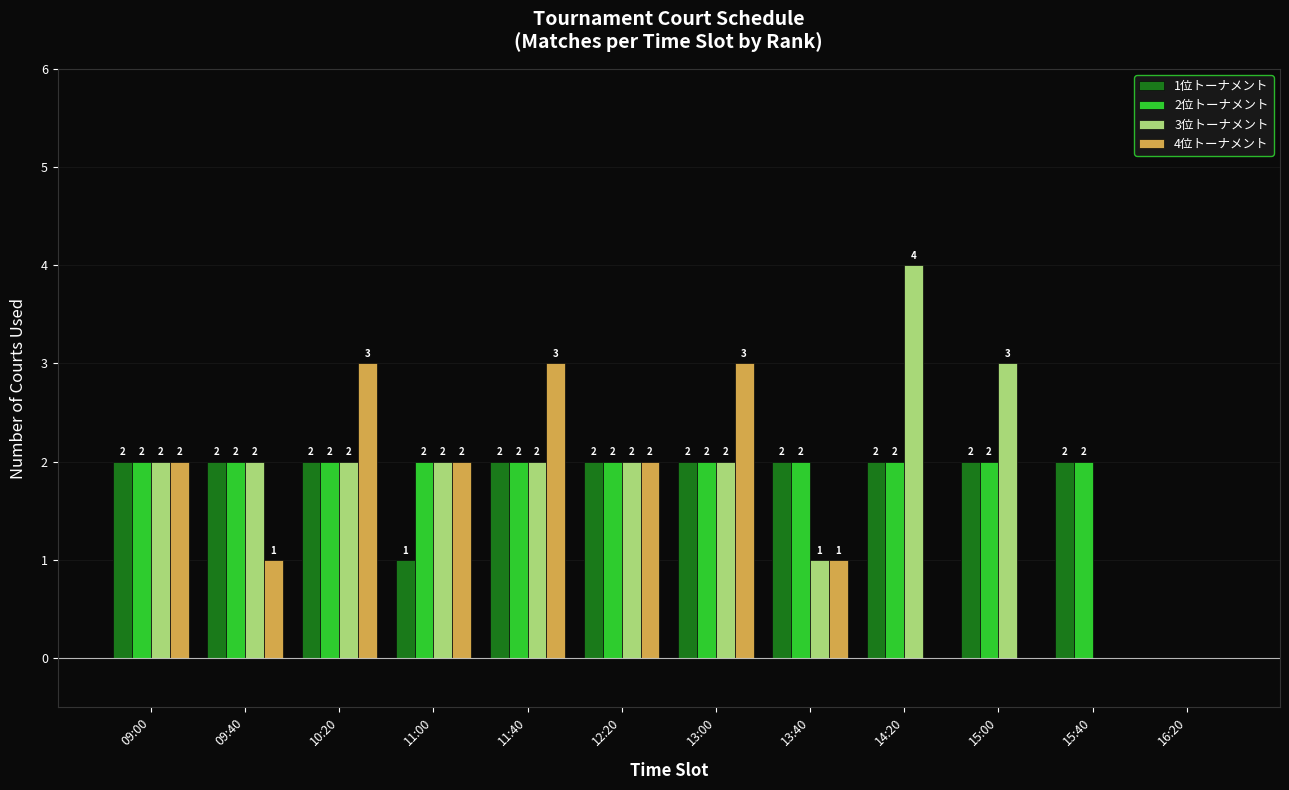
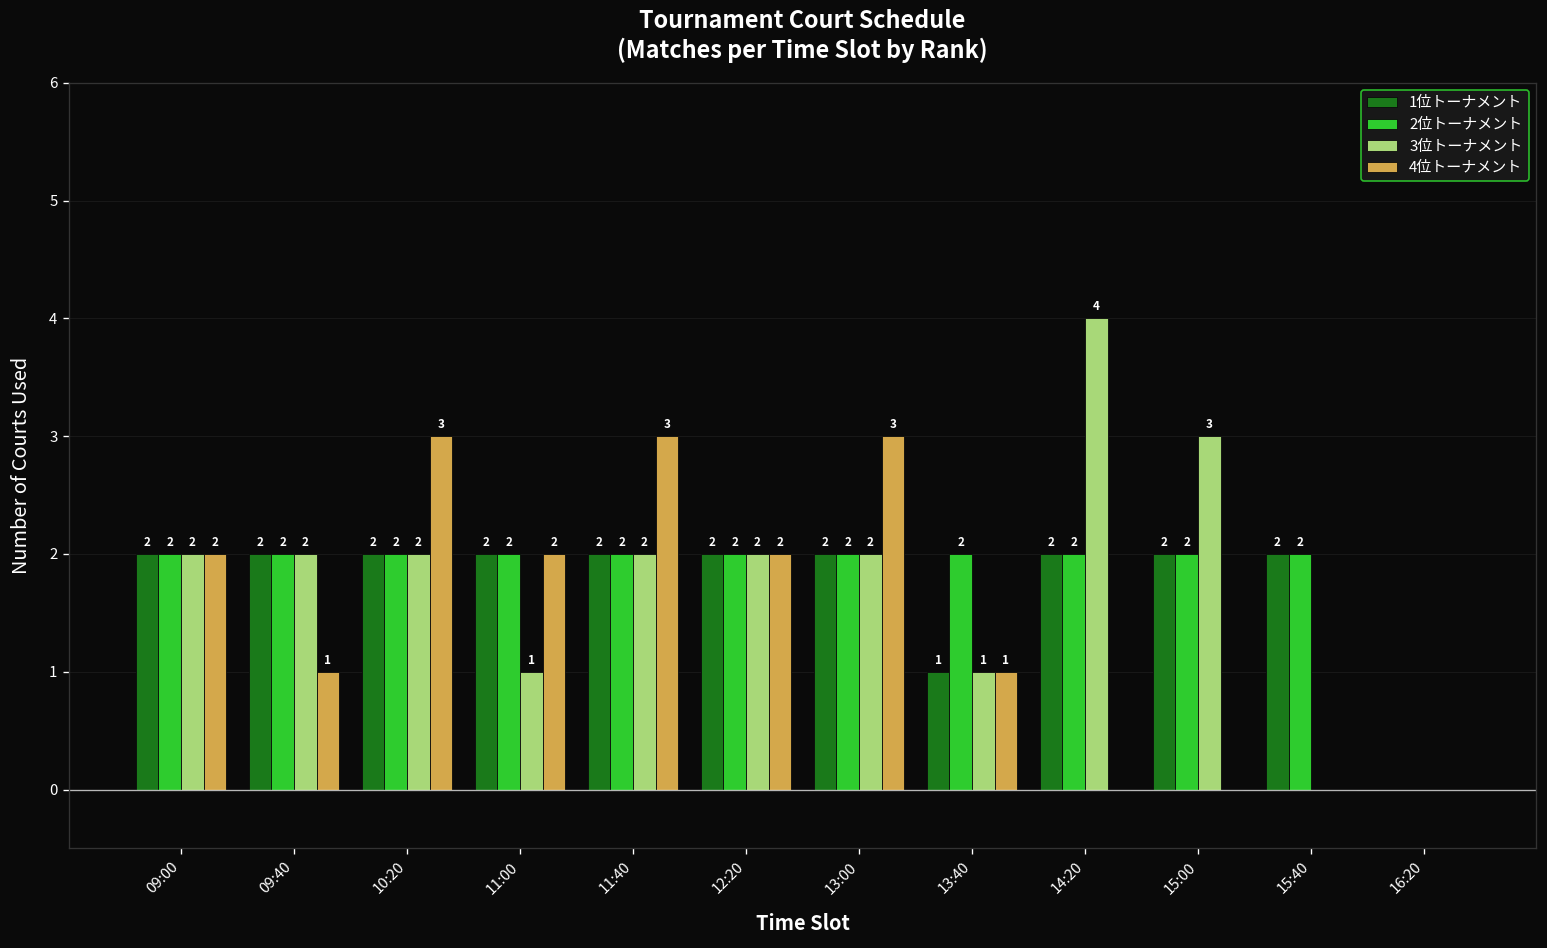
1位トーナメント, 11:00: 1 -> 2
3位トーナメント, 11:00: 2 -> 1
1位トーナメント, 13:40: 2 -> 1
